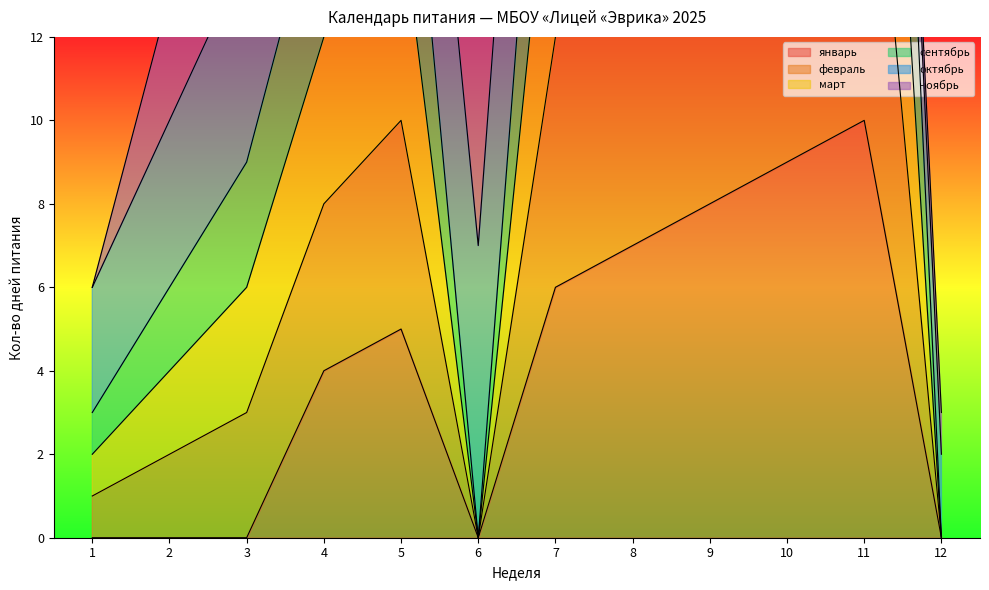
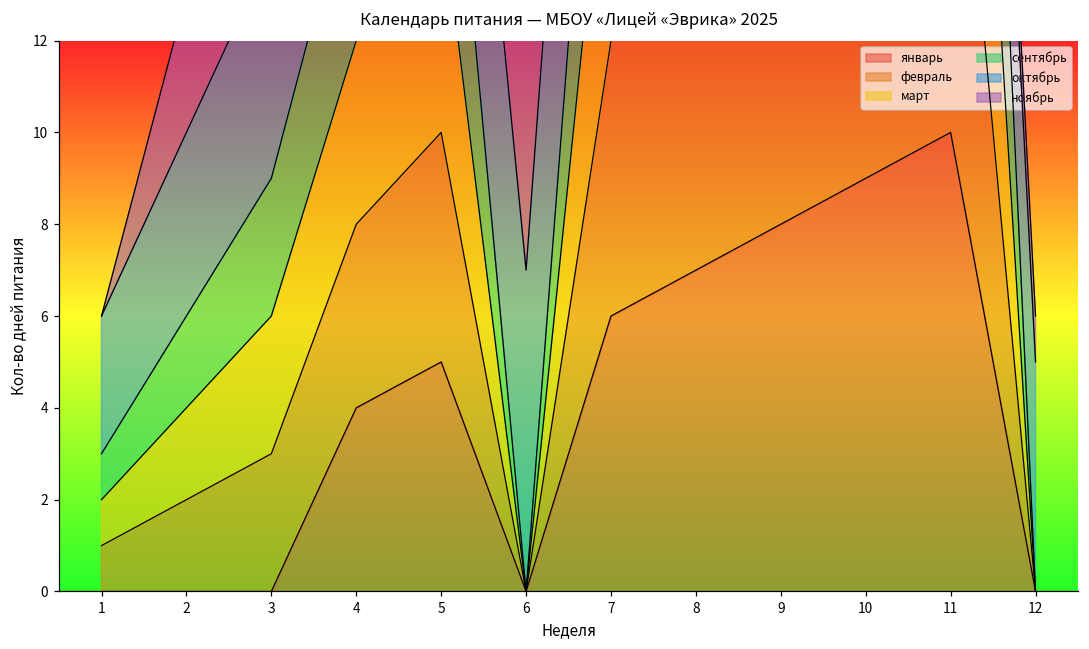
октябрь, 12: 2 -> 5
